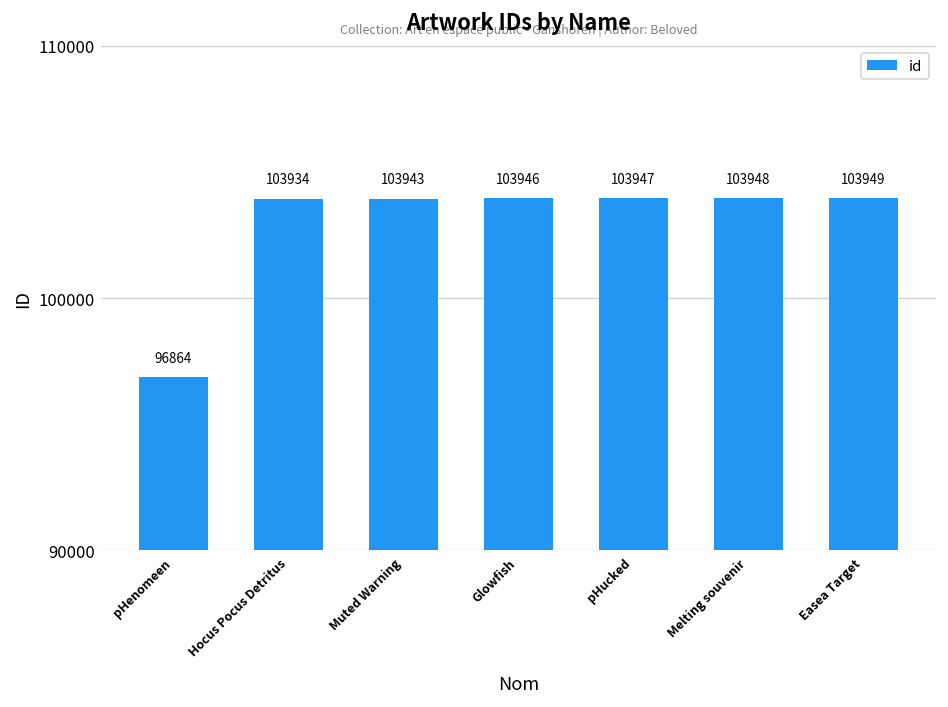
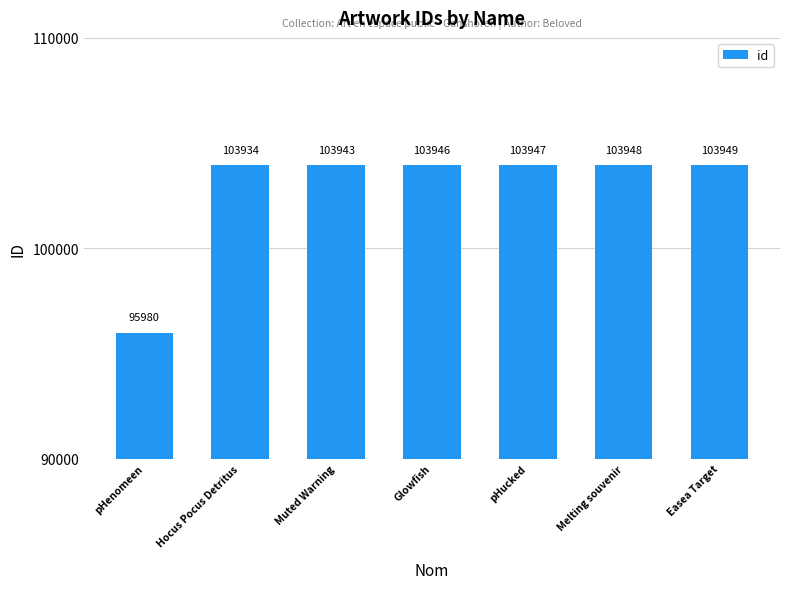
pHenomeen: 96864 -> 95980
